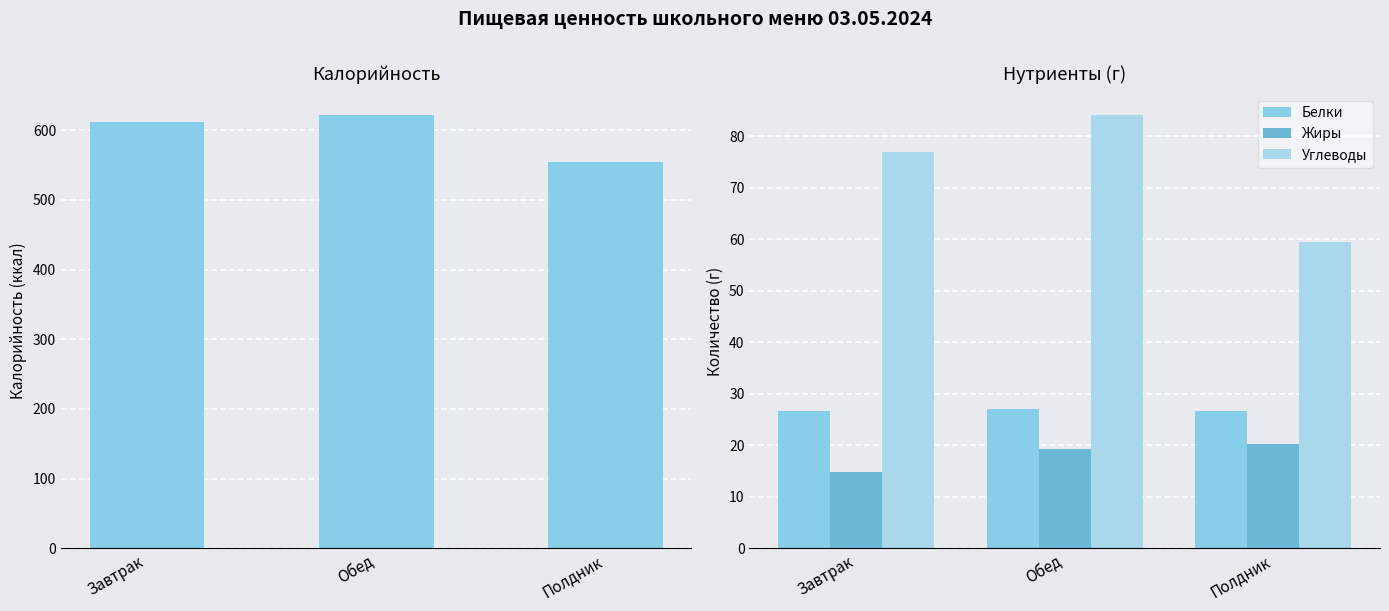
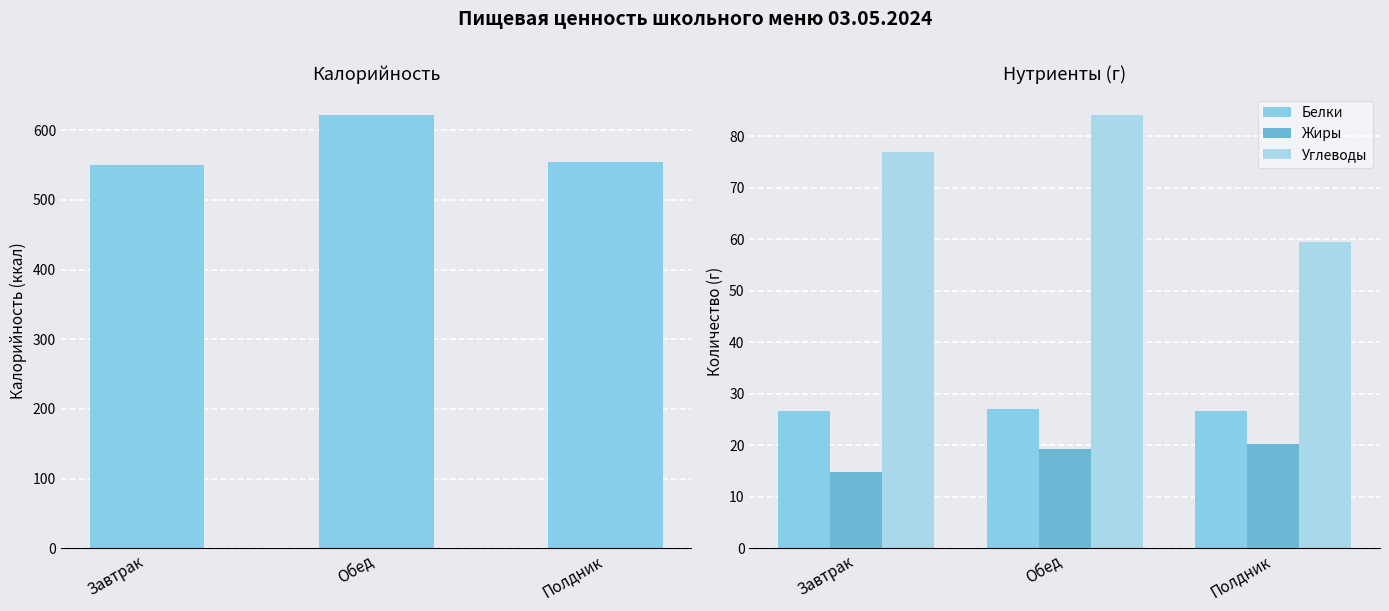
Калорийность, Завтрак: 610 -> 550
